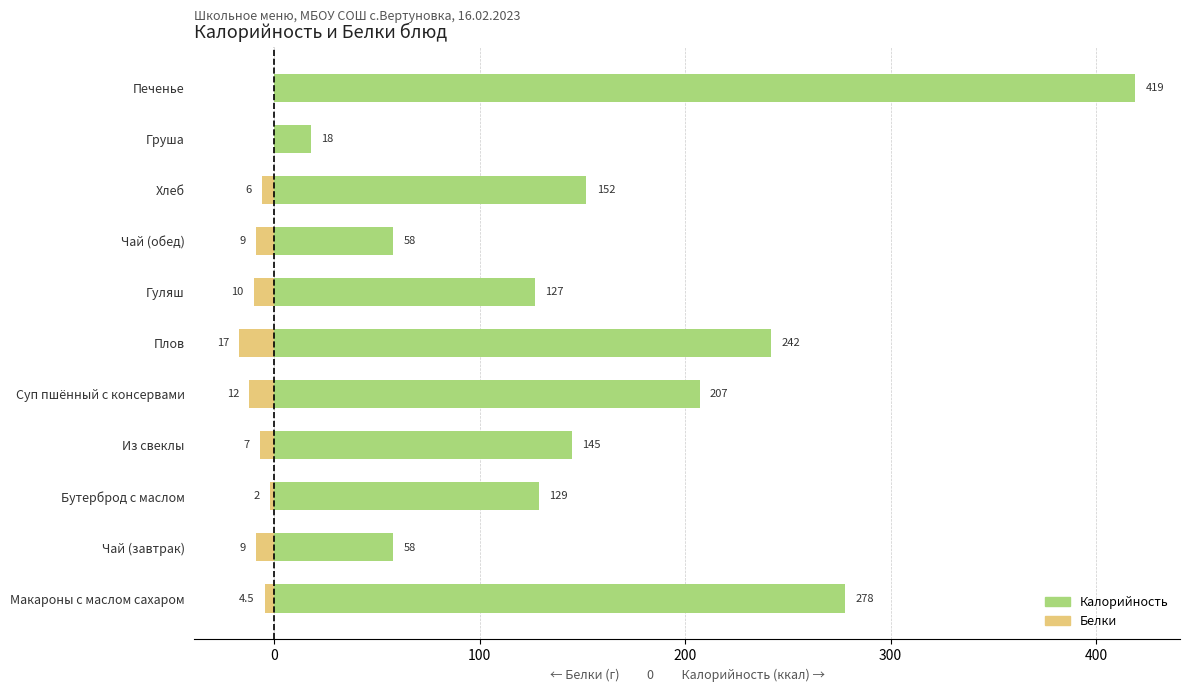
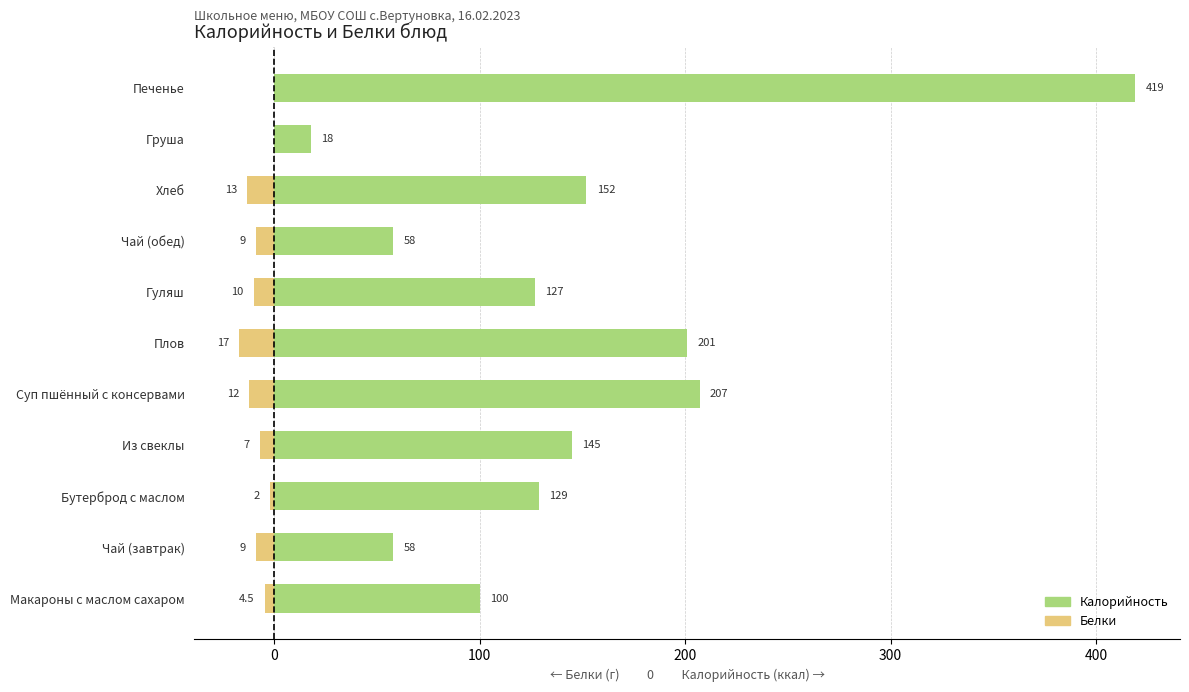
Белки, Хлеб: 6 -> 13
Калорийность, Плов: 242 -> 201
Калорийность, Макароны с маслом сахаром: 278 -> 100
